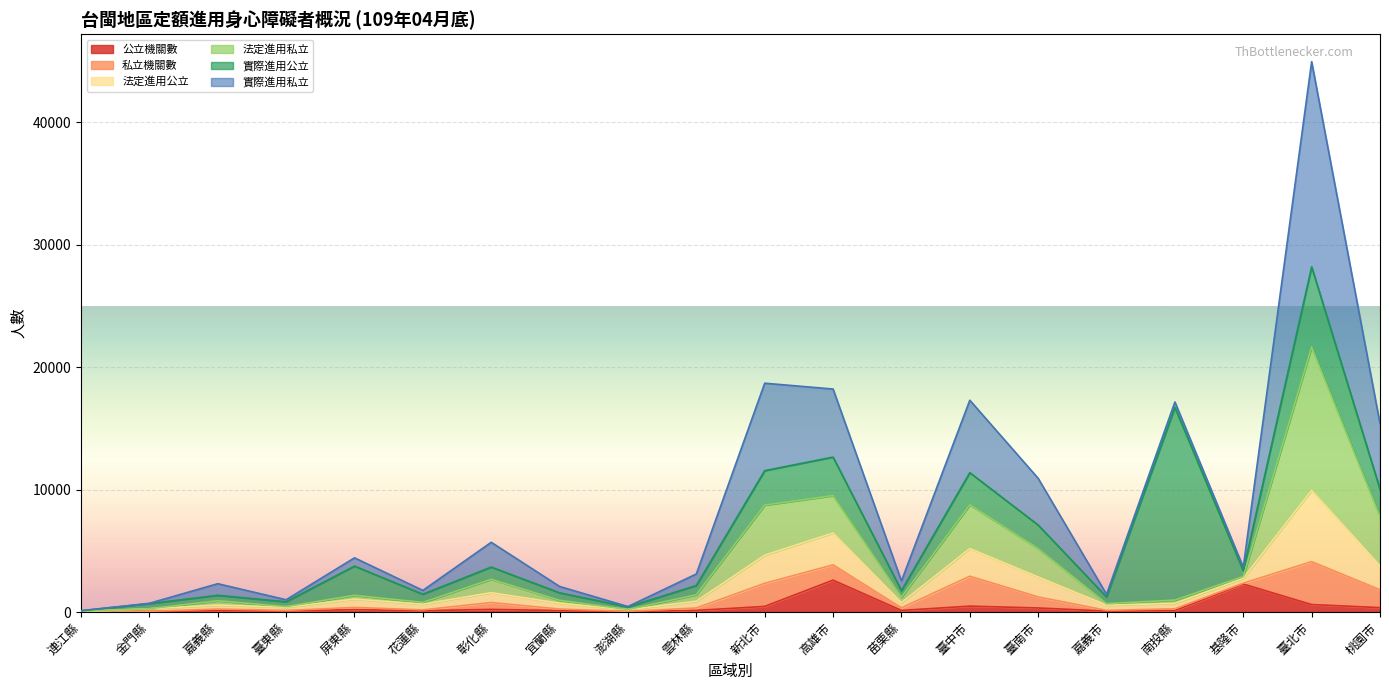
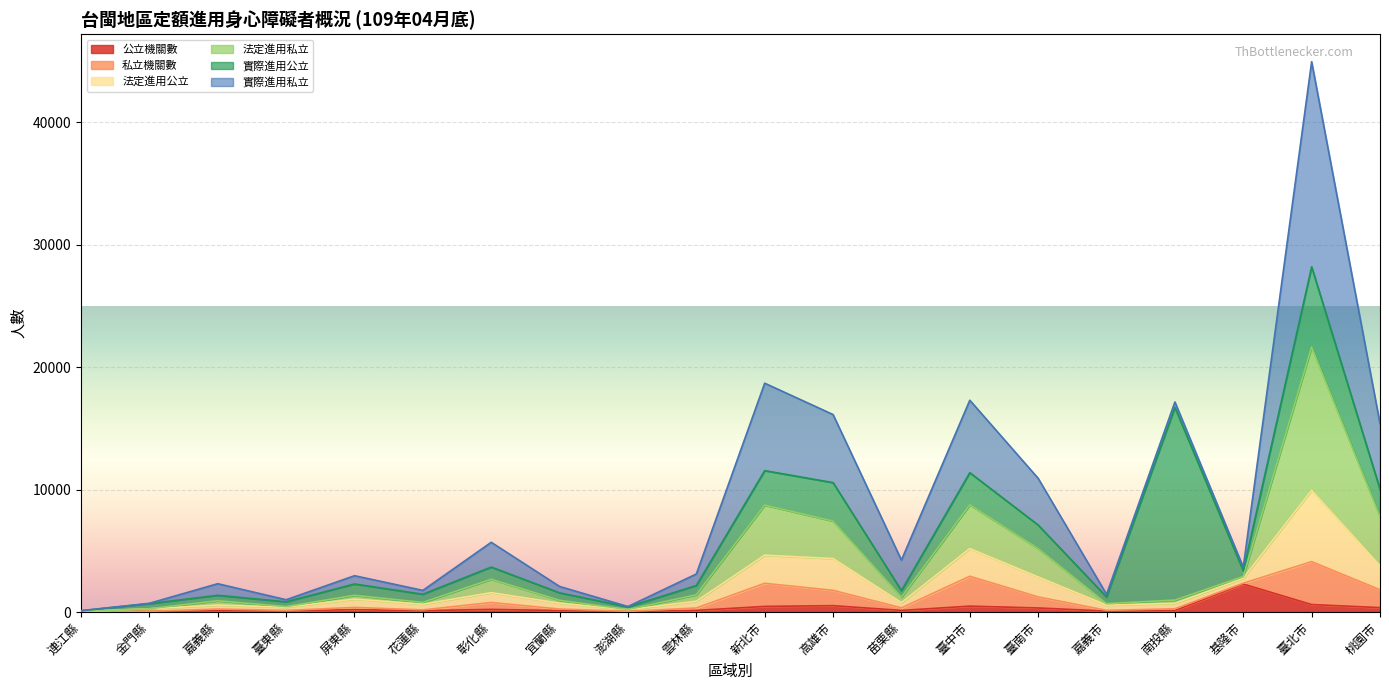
實際進用公立, 屏東縣: 2400 -> 900
公立機關數, 高雄市: 2600 -> 500
實際進用私立, 苗栗縣: 800 -> 2500
